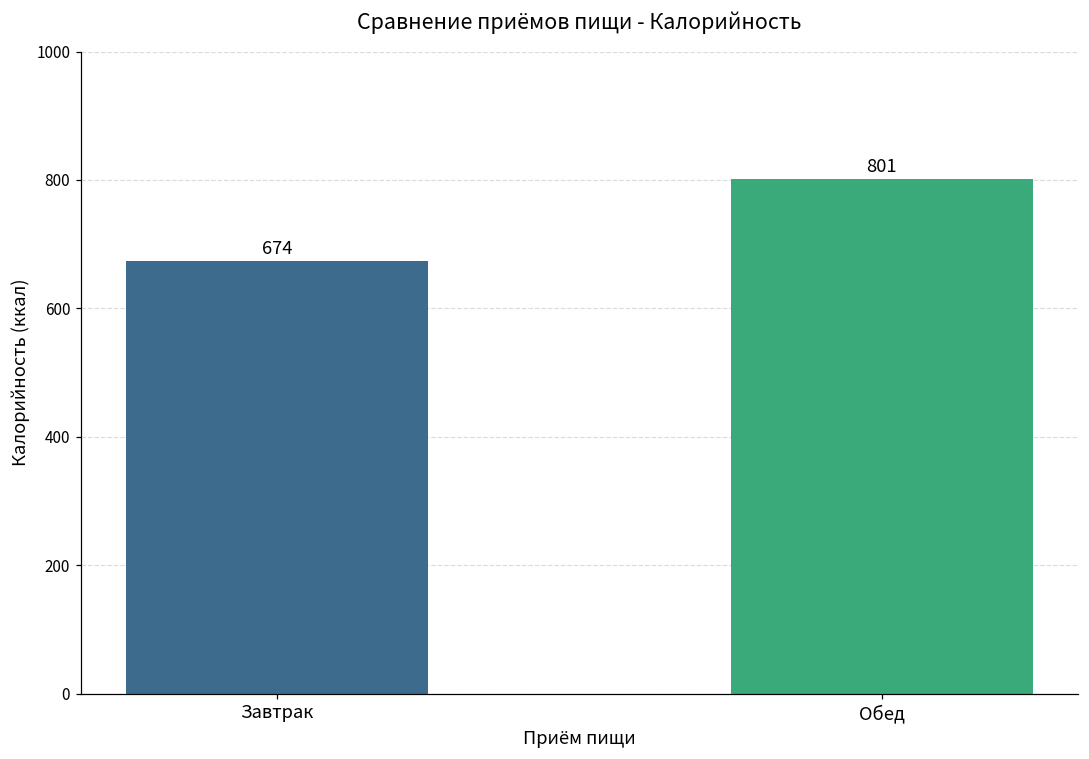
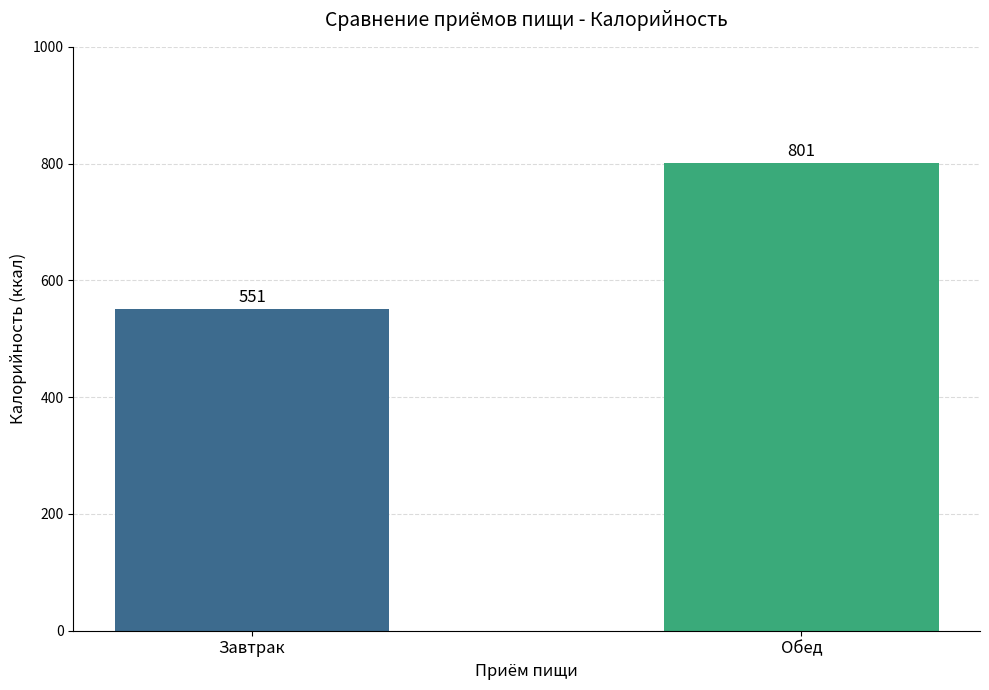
Завтрак: 674 -> 551
